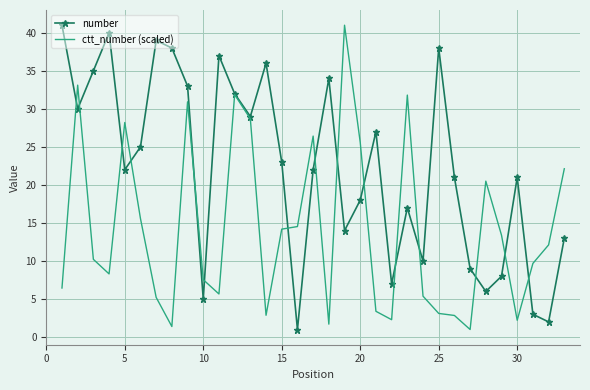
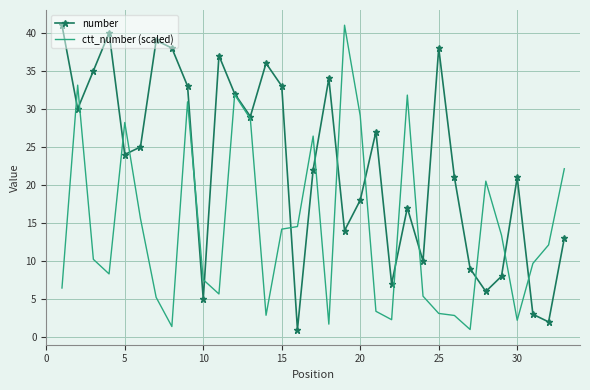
number, 5: 22 -> 24
number, 15: 23 -> 33
ctt_number (scaled), 20: 26 -> 29
